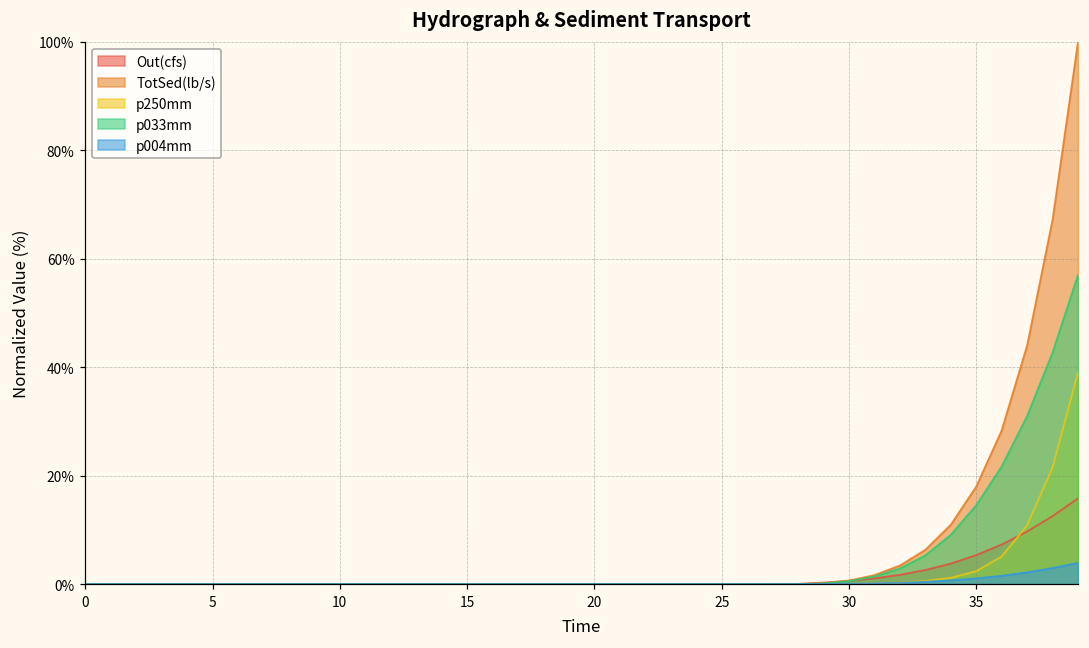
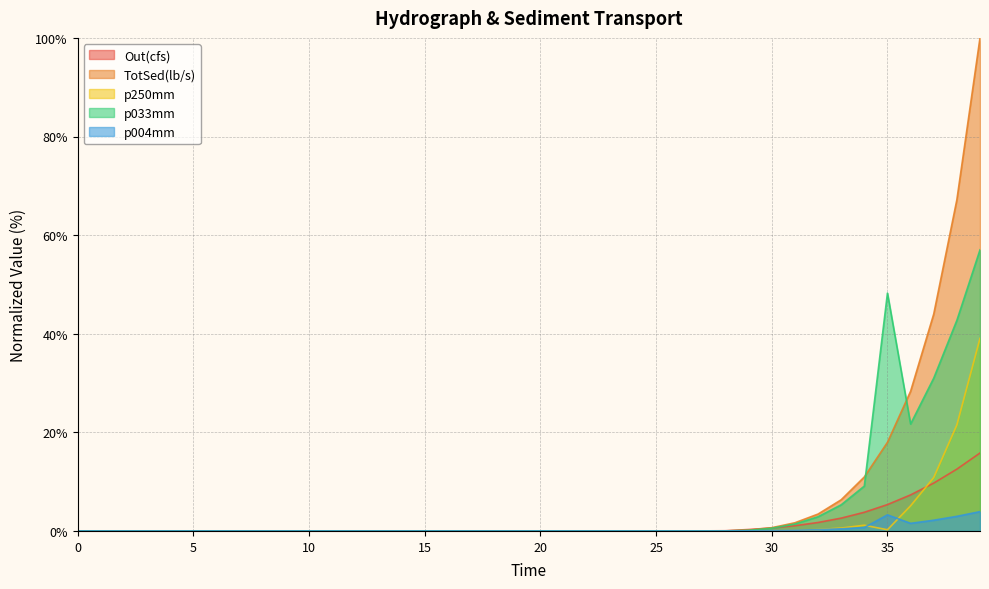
p250mm, 35: 2% -> 0%
p033mm, 35: 15% -> 48%
p004mm, 35: 1% -> 3%
